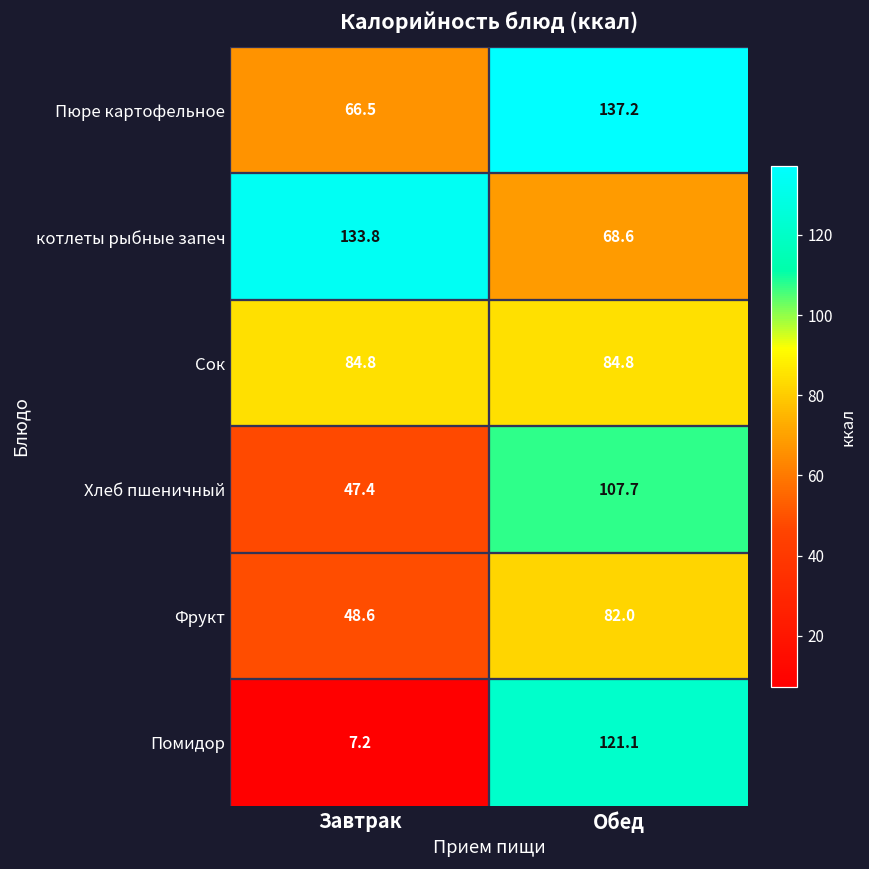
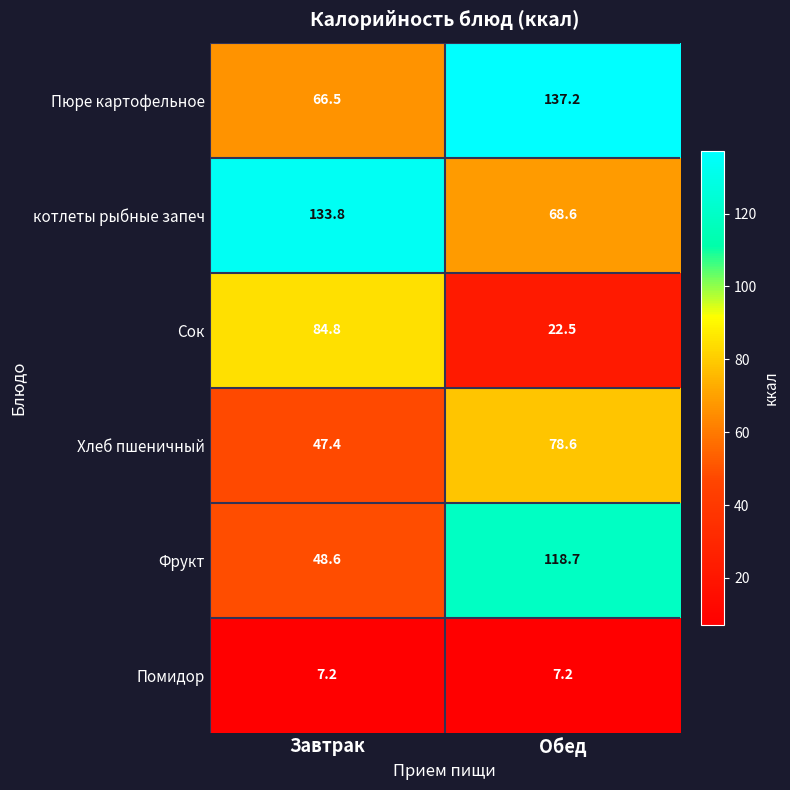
Сок, Обед: 84.8 -> 22.5
Хлеб пшеничный, Обед: 107.7 -> 78.6
Фрукт, Обед: 82.0 -> 118.7
Помидор, Обед: 121.1 -> 7.2
